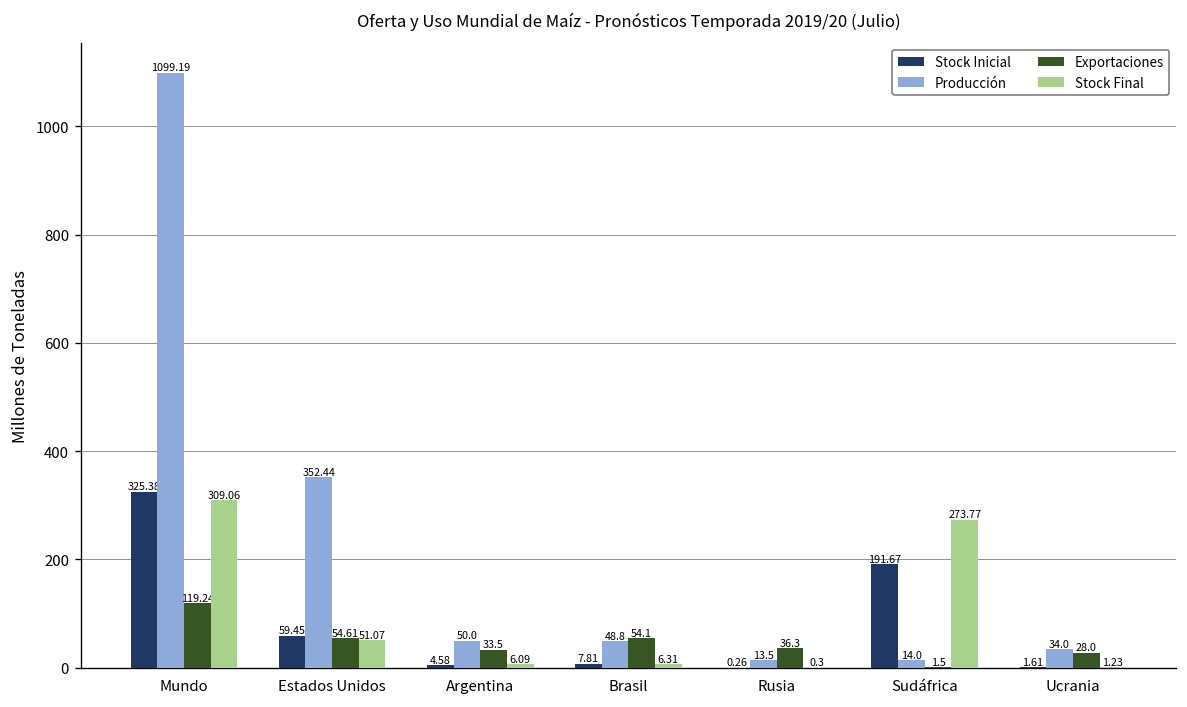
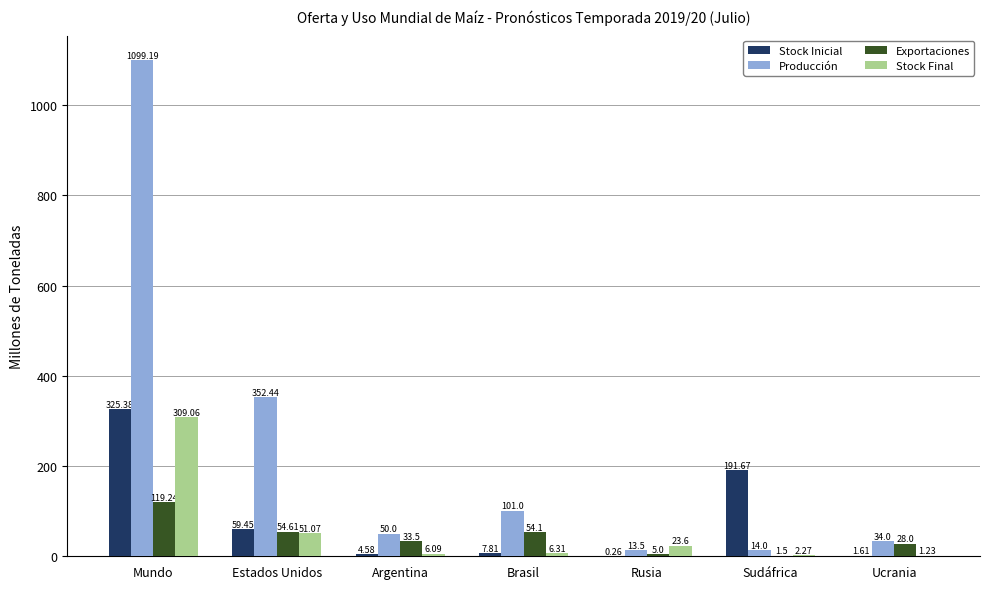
Producción, Brasil: 48.8 -> 101.0
Exportaciones, Rusia: 36.3 -> 5.0
Stock Final, Rusia: 0.3 -> 23.6
Stock Final, Sudáfrica: 273.77 -> 2.27
